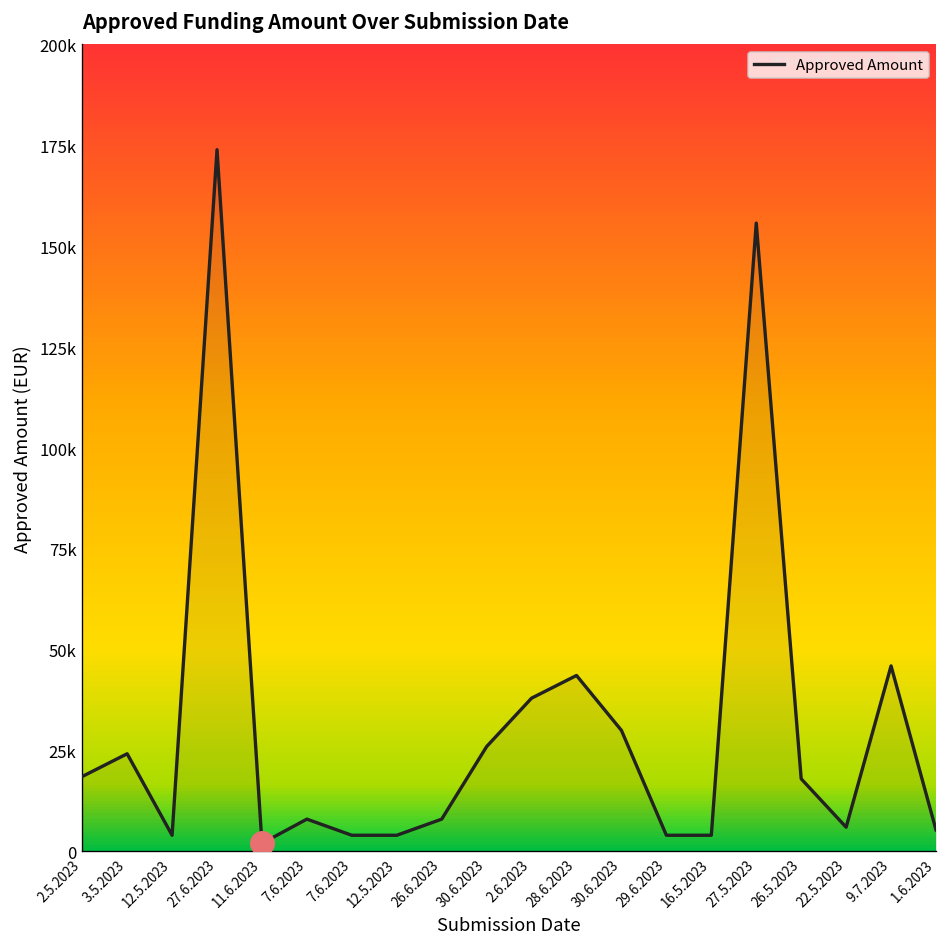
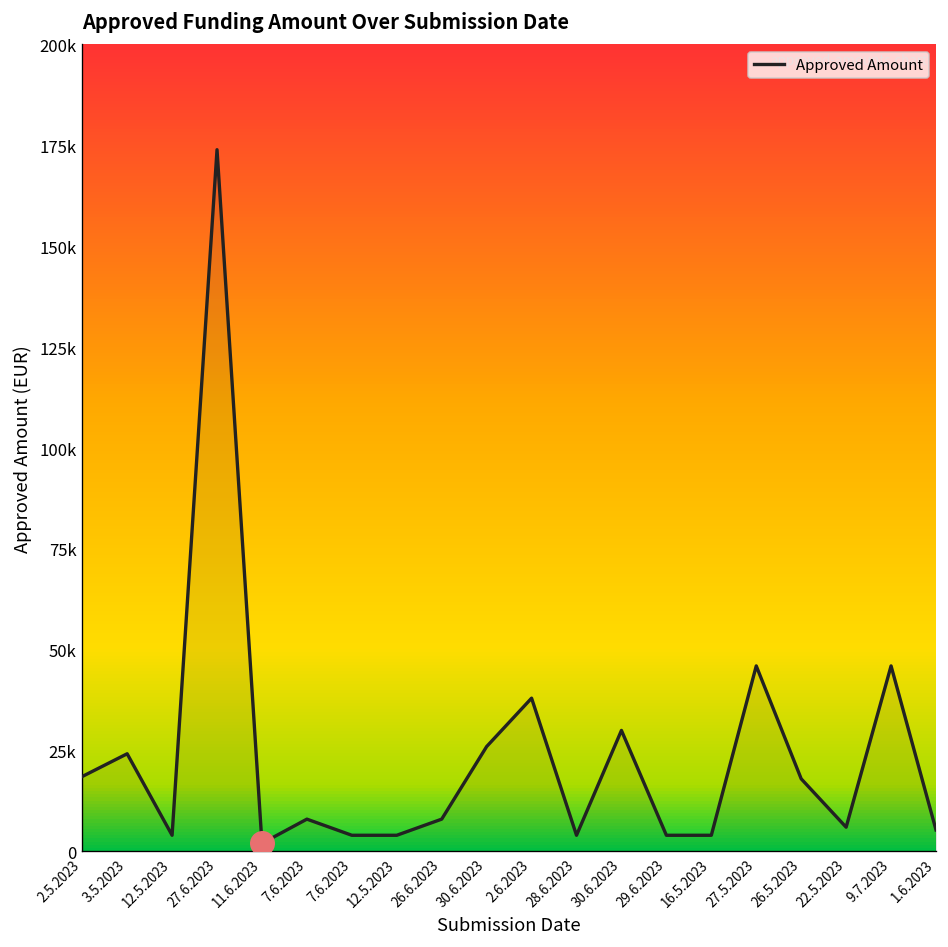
Approved Amount, 28.6.2023: 44000 -> 4000
Approved Amount, 27.5.2023: 156000 -> 46000
